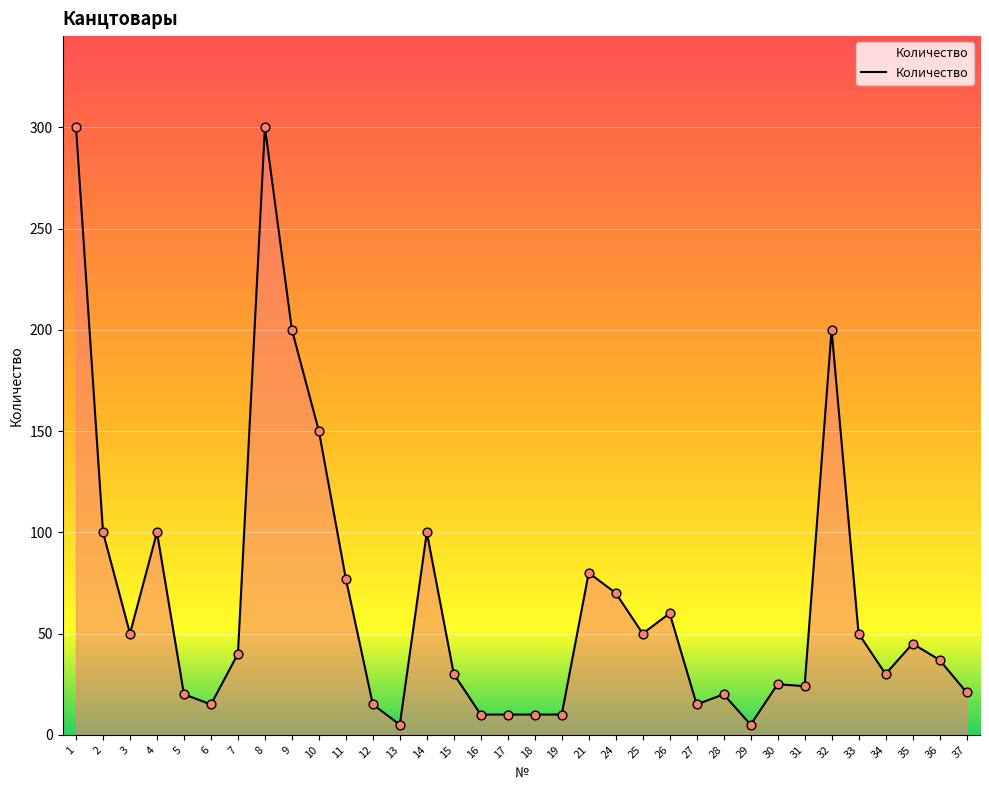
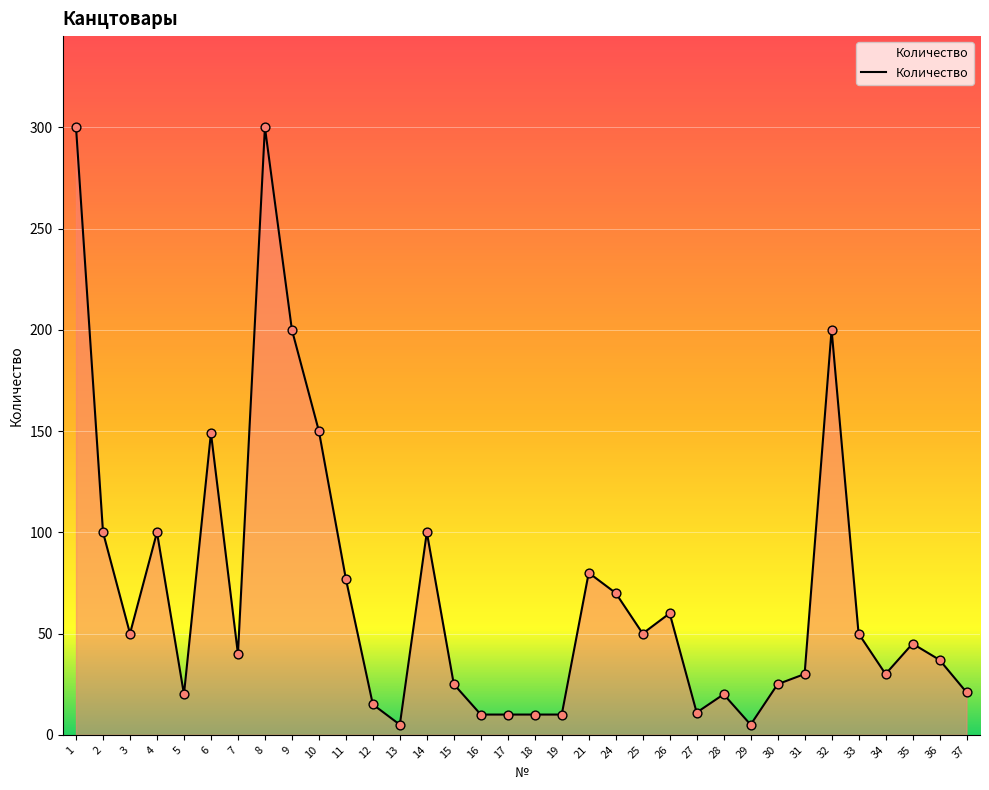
6: 15 -> 149
15: 30 -> 25
27: 15 -> 11
31: 24 -> 30
